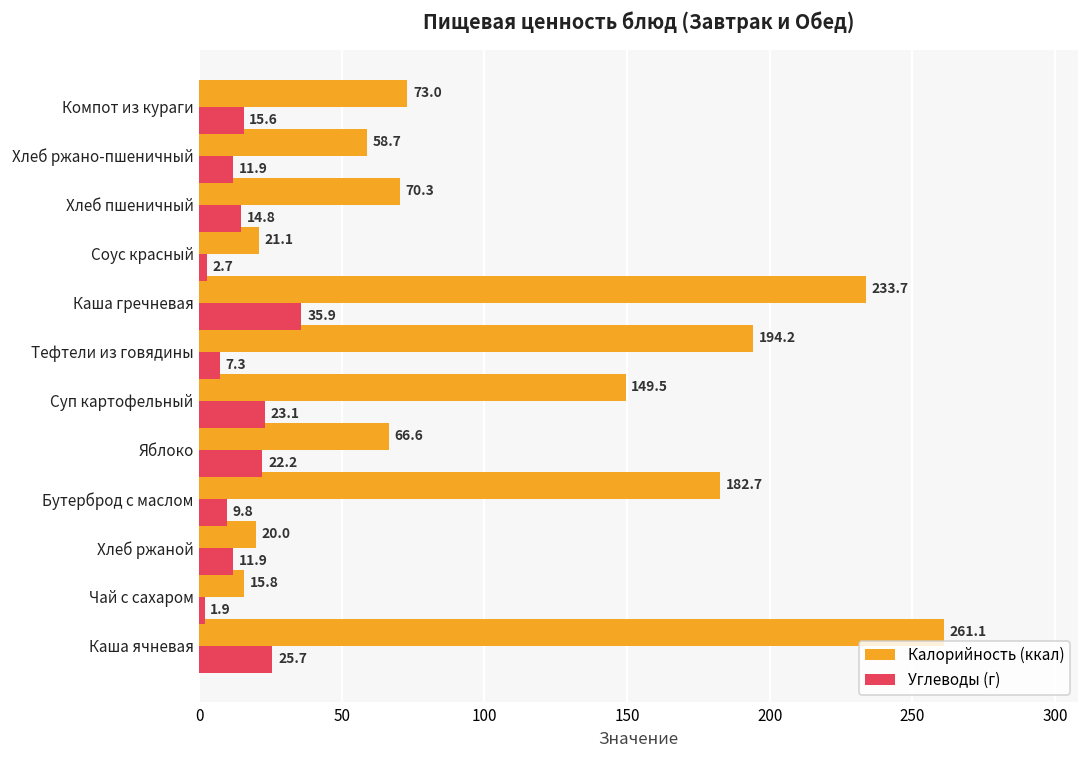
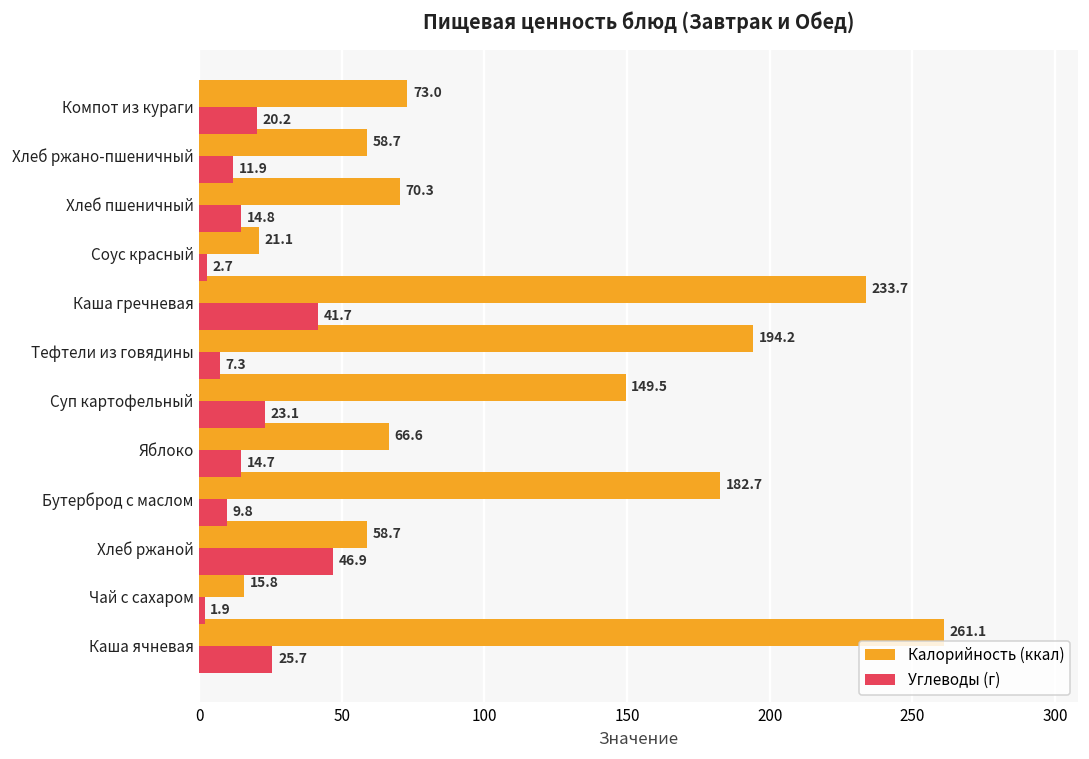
Углеводы (г), Компот из кураги: 15.6 -> 20.2
Углеводы (г), Каша гречневая: 35.9 -> 41.7
Углеводы (г), Яблоко: 22.2 -> 14.7
Калорийность (ккал), Хлеб ржаной: 20.0 -> 58.7
Углеводы (г), Хлеб ржаной: 11.9 -> 46.9
